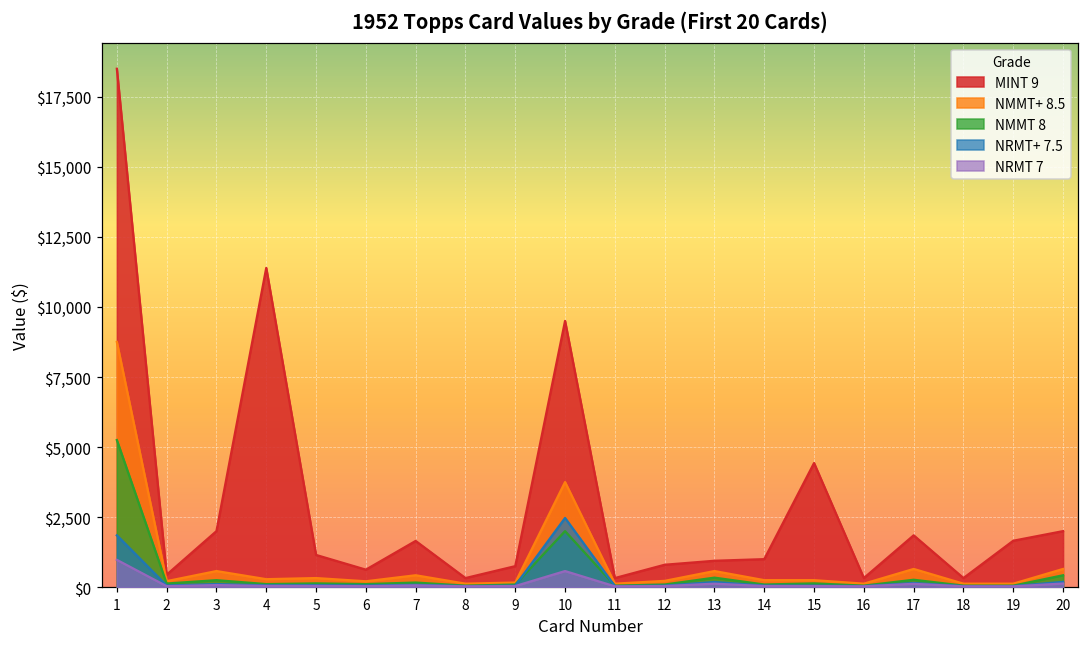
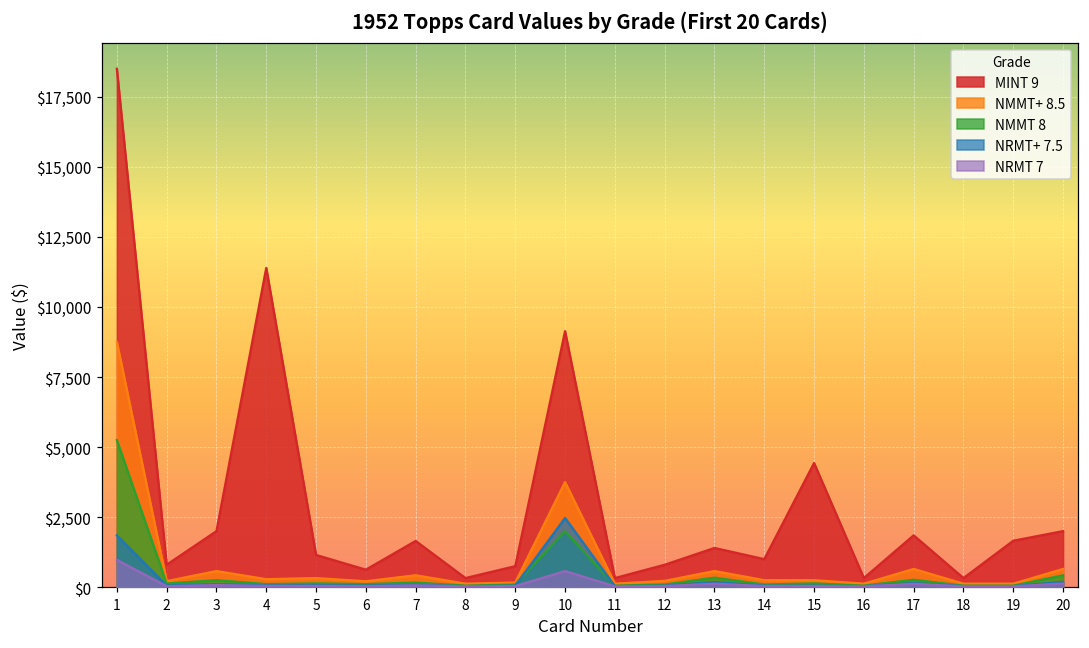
MINT 9, 2: $400 -> $800
MINT 9, 10: $9,500 -> $9,100
MINT 9, 13: $900 -> $1,400
